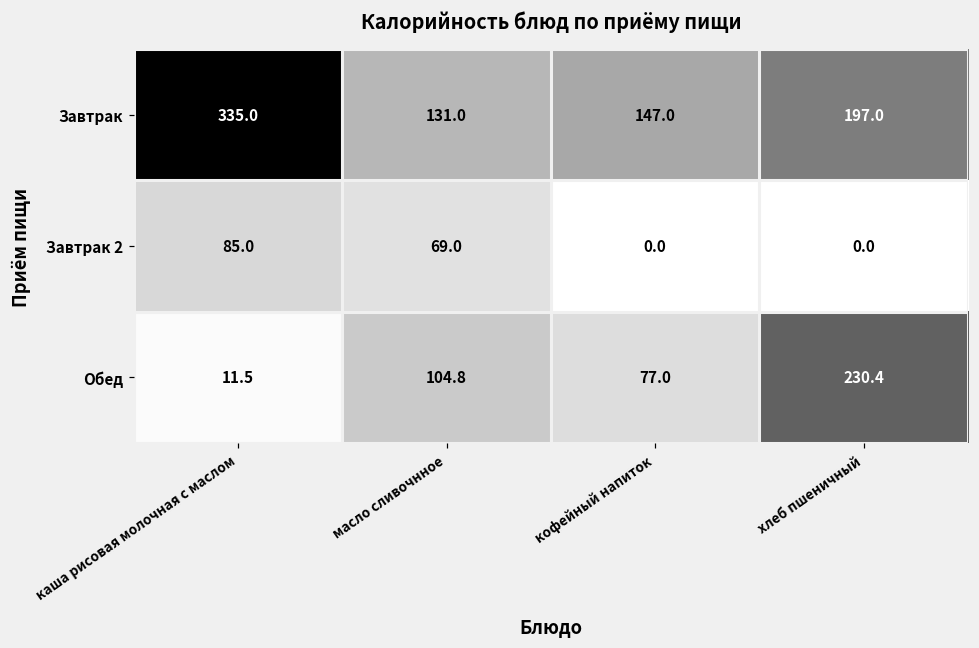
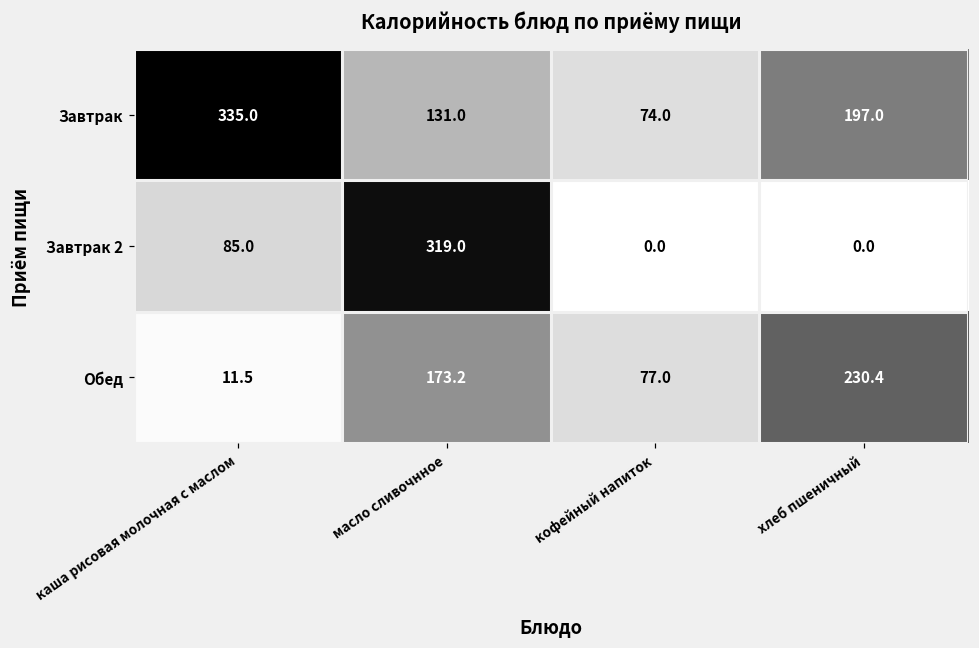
Завтрак, кофейный напиток: 147.0 -> 74.0
Завтрак 2, масло сливочнное: 69.0 -> 319.0
Обед, масло сливочнное: 104.8 -> 173.2
